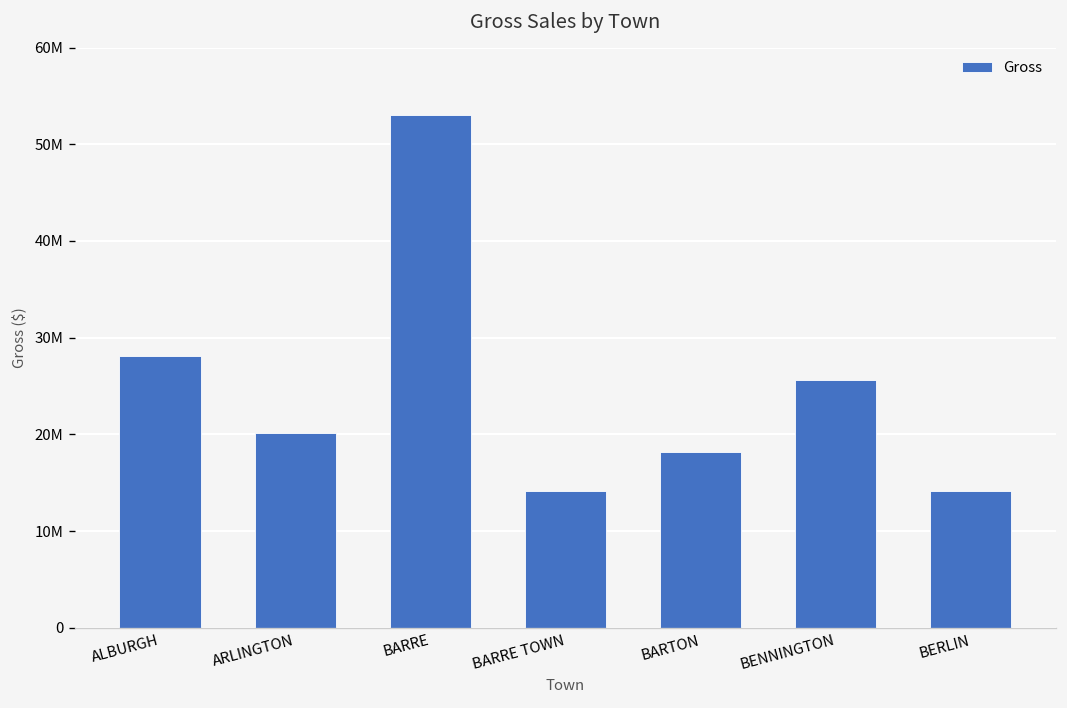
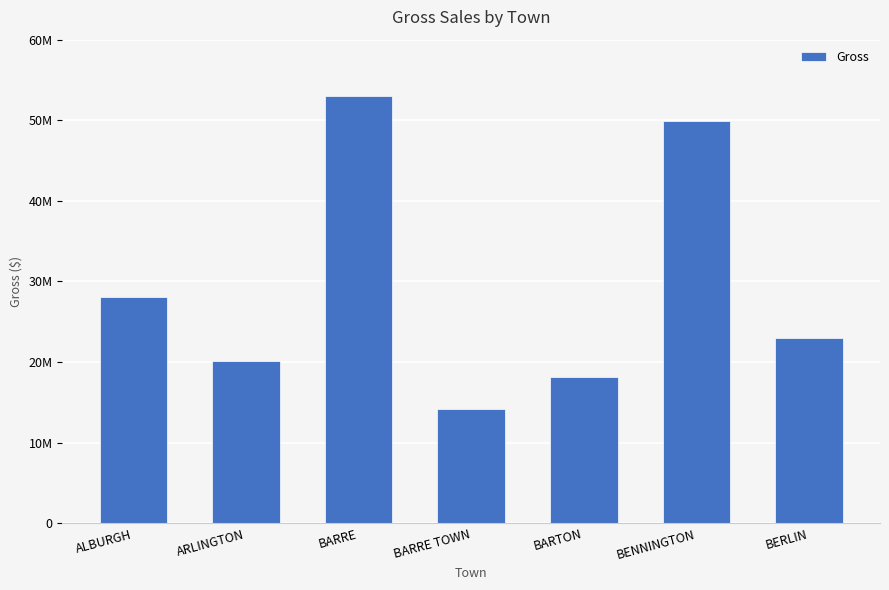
BENNINGTON: 26000000 -> 50000000
BERLIN: 14000000 -> 23000000
